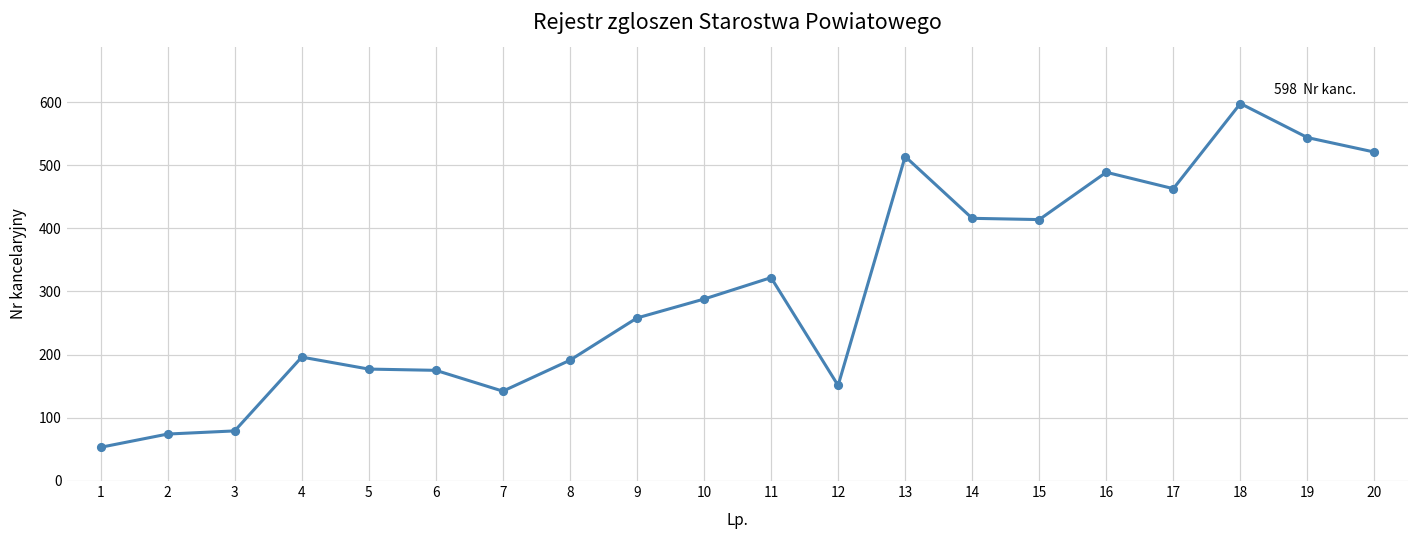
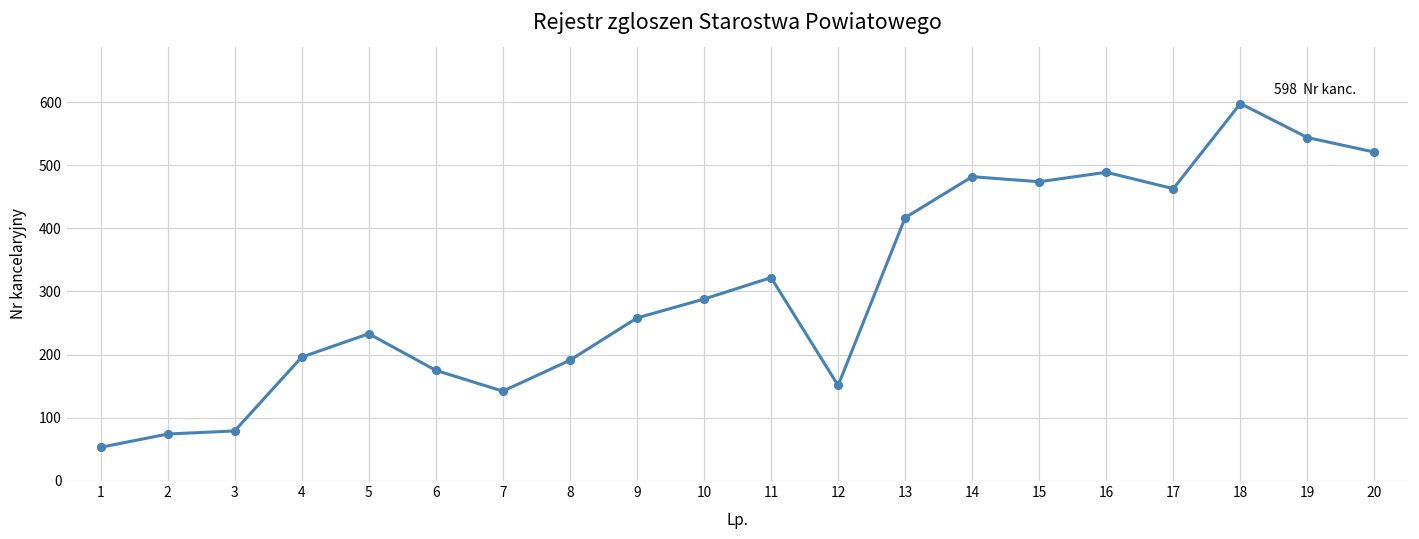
5: 180 -> 230
13: 510 -> 420
14: 420 -> 480
15: 410 -> 470
